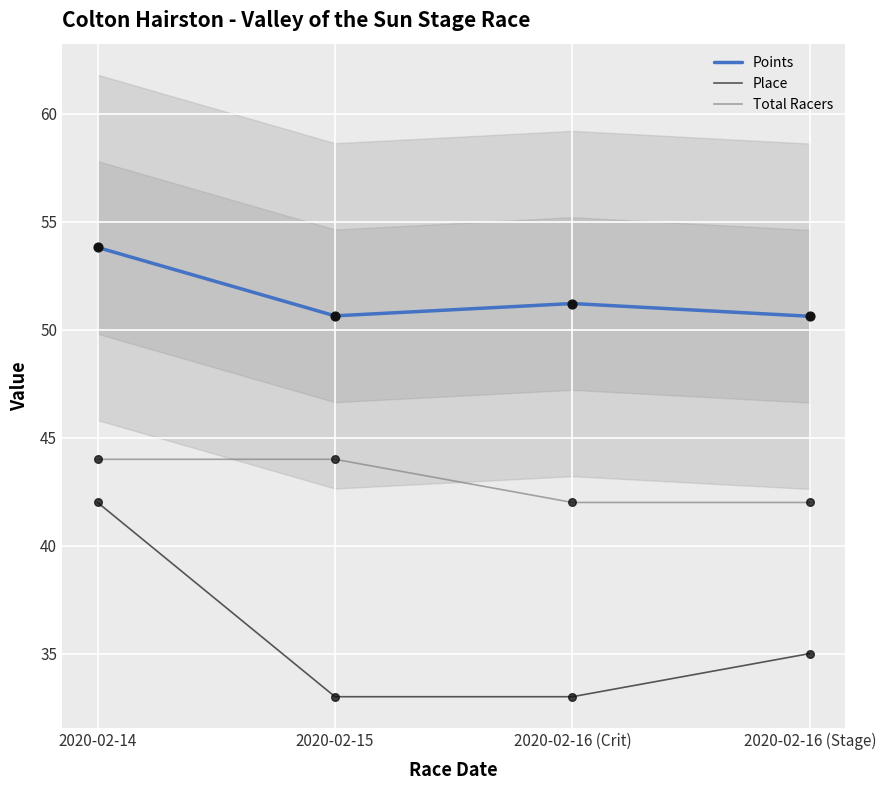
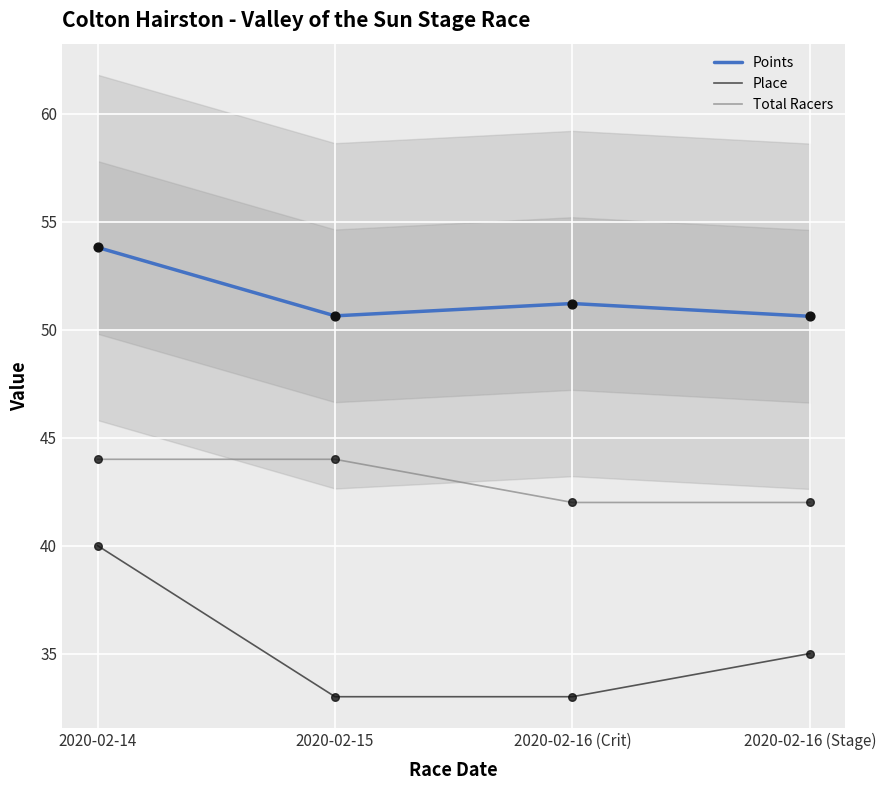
Place, 2020-02-14: 42 -> 40
